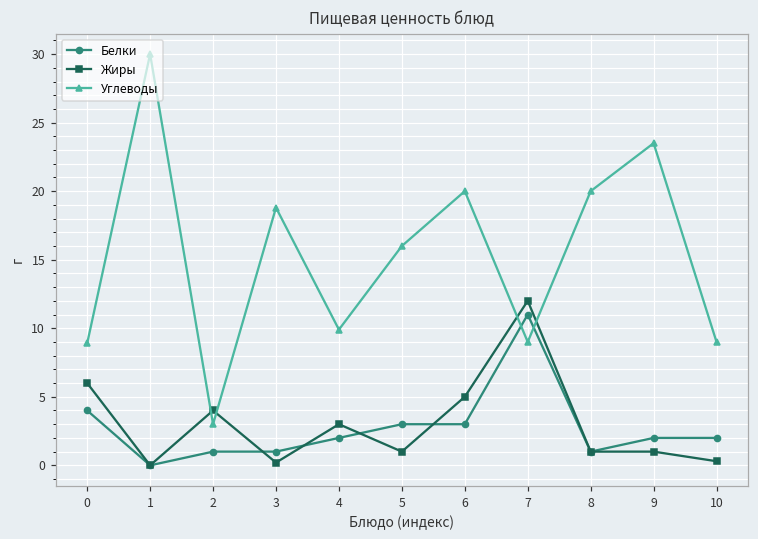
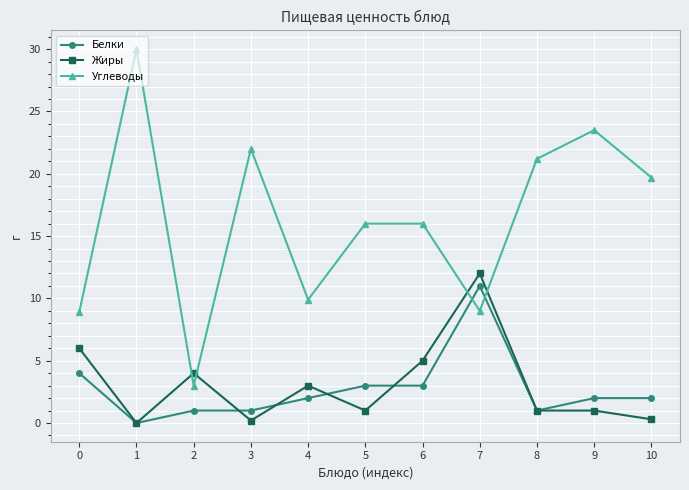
Углеводы, 3: 18.8 -> 22.0
Углеводы, 6: 20 -> 16
Углеводы, 8: 20.0 -> 21.2
Углеводы, 10: 9.0 -> 19.7
